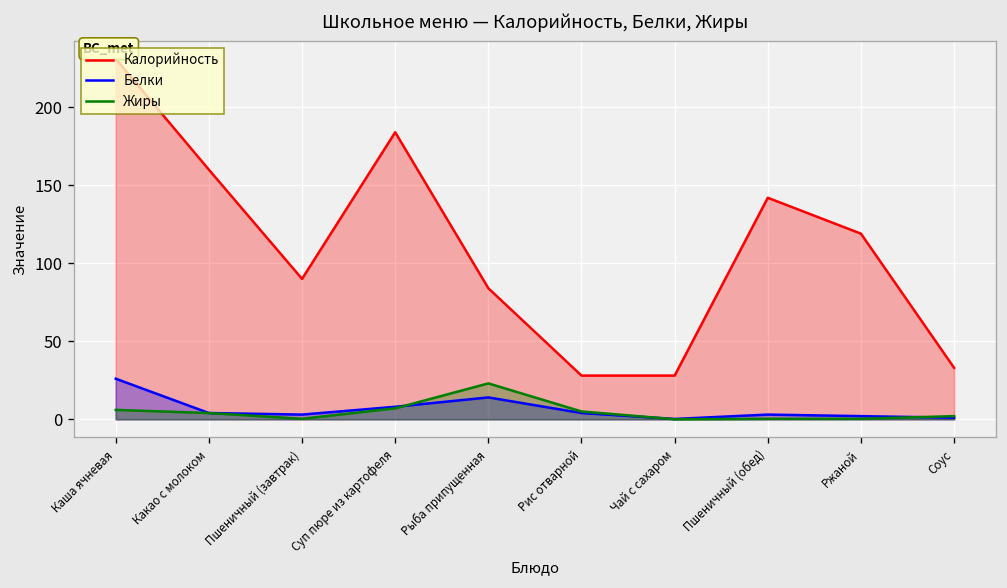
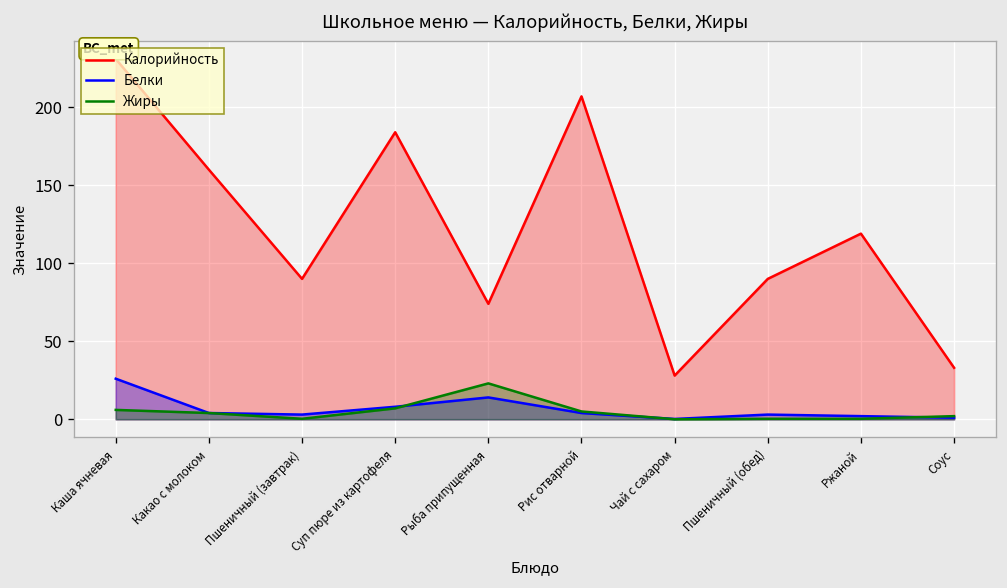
Калорийность, Рыба припущенная: 84 -> 74
Калорийность, Рис отварной: 28 -> 207
Калорийность, Пшеничный (обед): 142 -> 90
